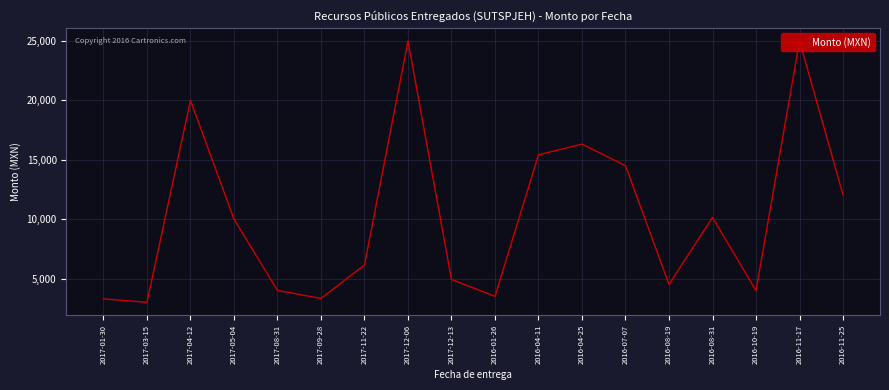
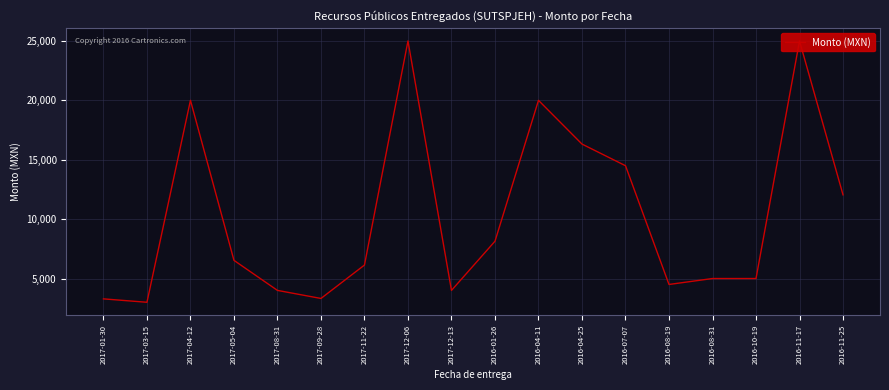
2017-05-04: 10,000 -> 6,500
2017-12-13: 4,900 -> 4,000
2016-01-26: 3,500 -> 8,100
2016-04-11: 15,400 -> 20,000
2016-08-31: 10,100 -> 5,000
2016-10-19: 4,000 -> 5,000
